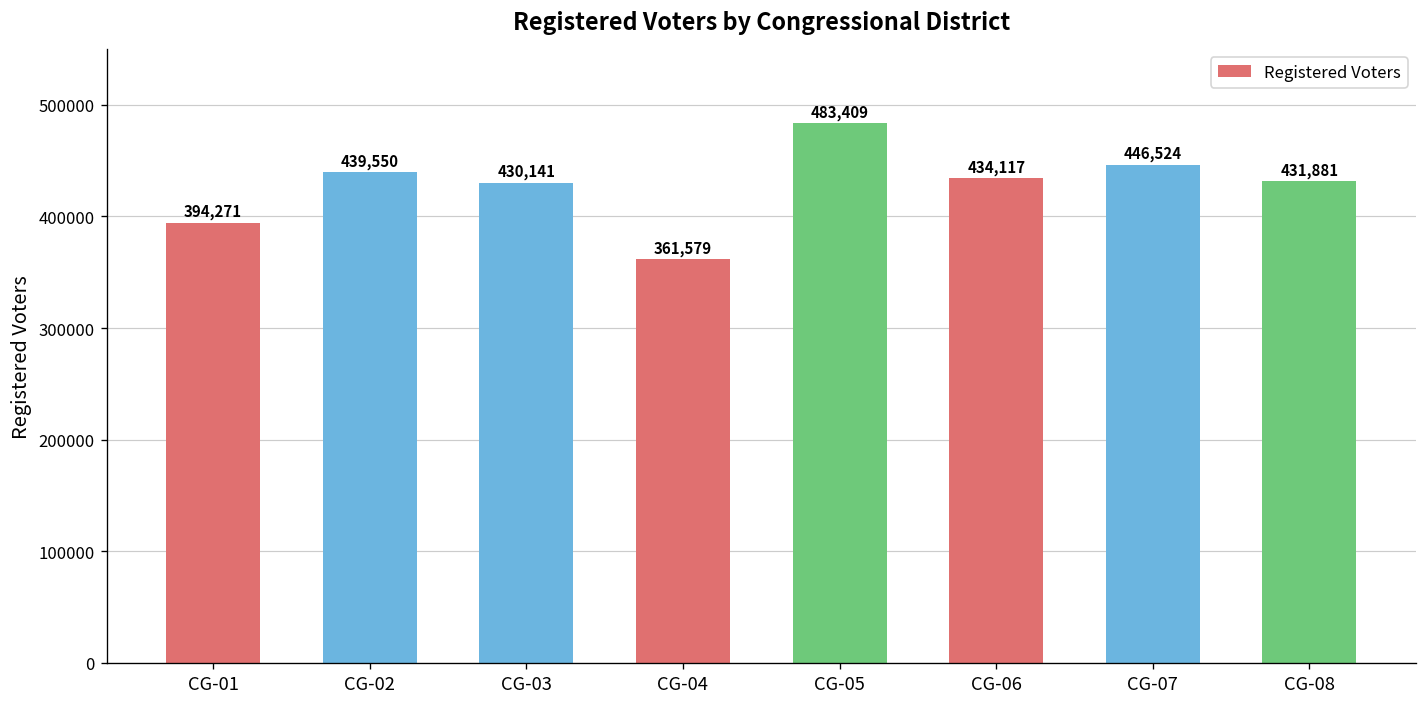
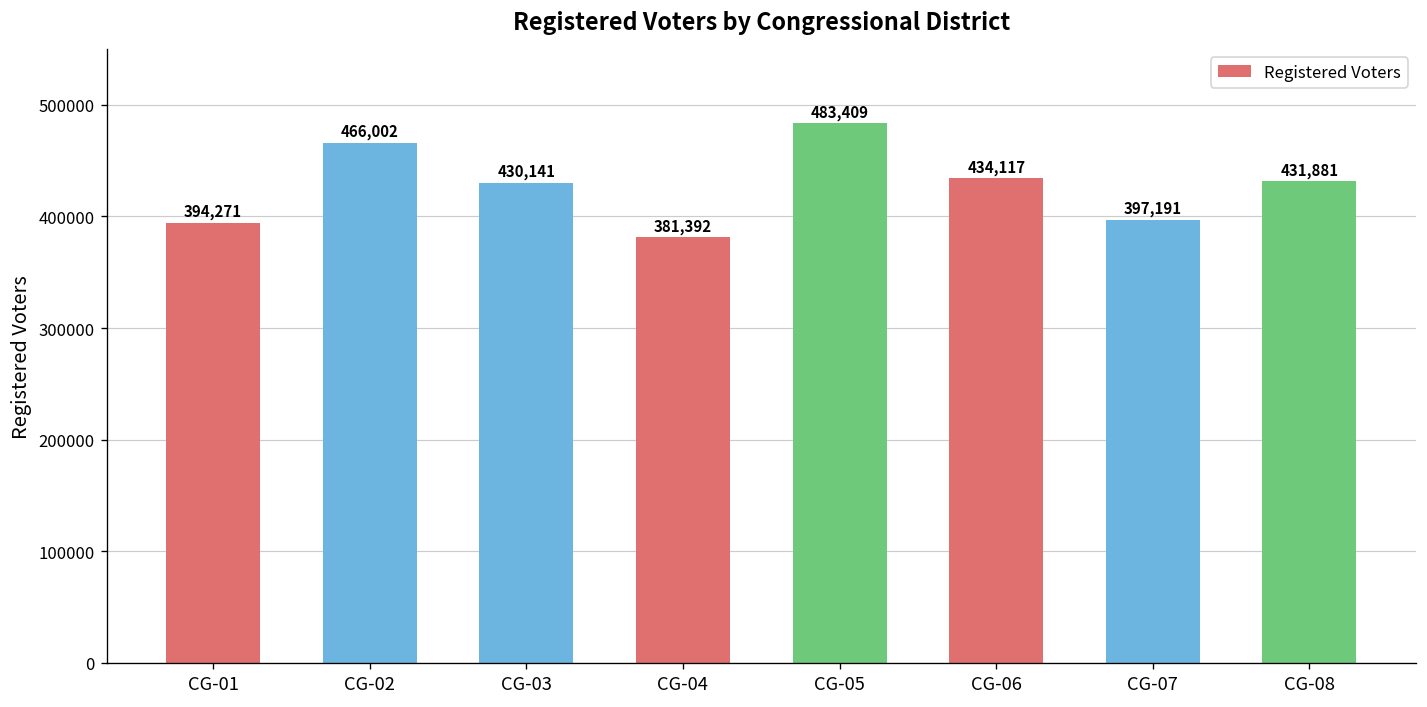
CG-02: 439,550 -> 466,002
CG-04: 361,579 -> 381,392
CG-07: 446,524 -> 397,191
